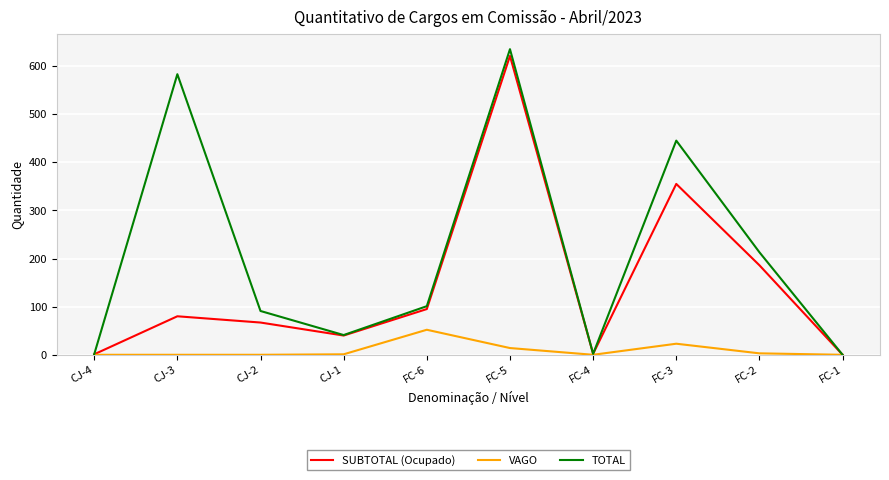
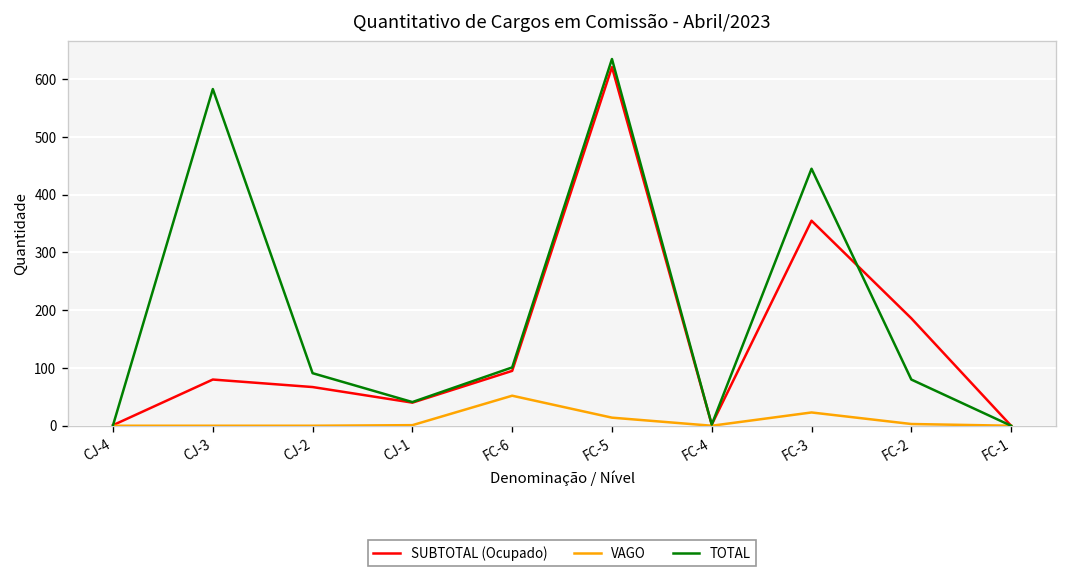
TOTAL, FC-2: 210 -> 80
